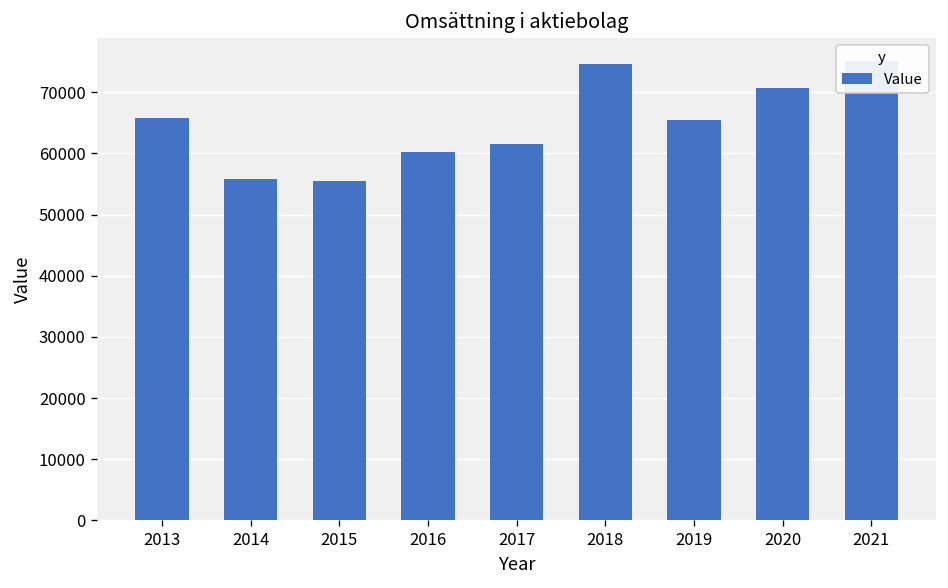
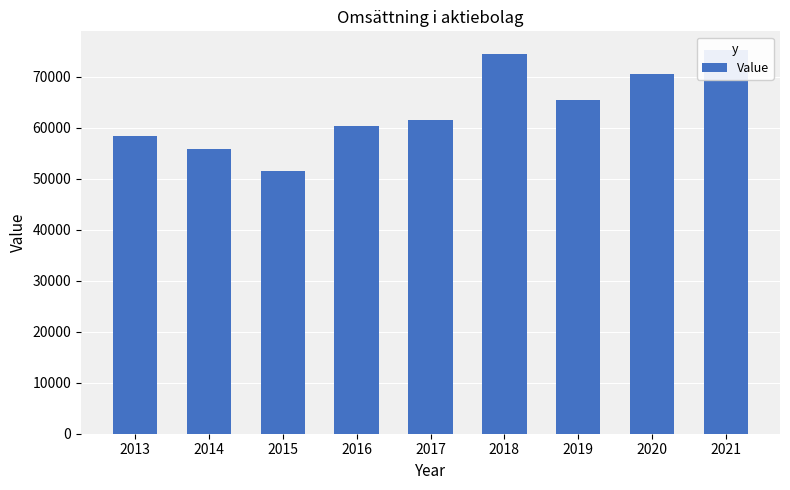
2013: 66000 -> 58000
2015: 56000 -> 52000
